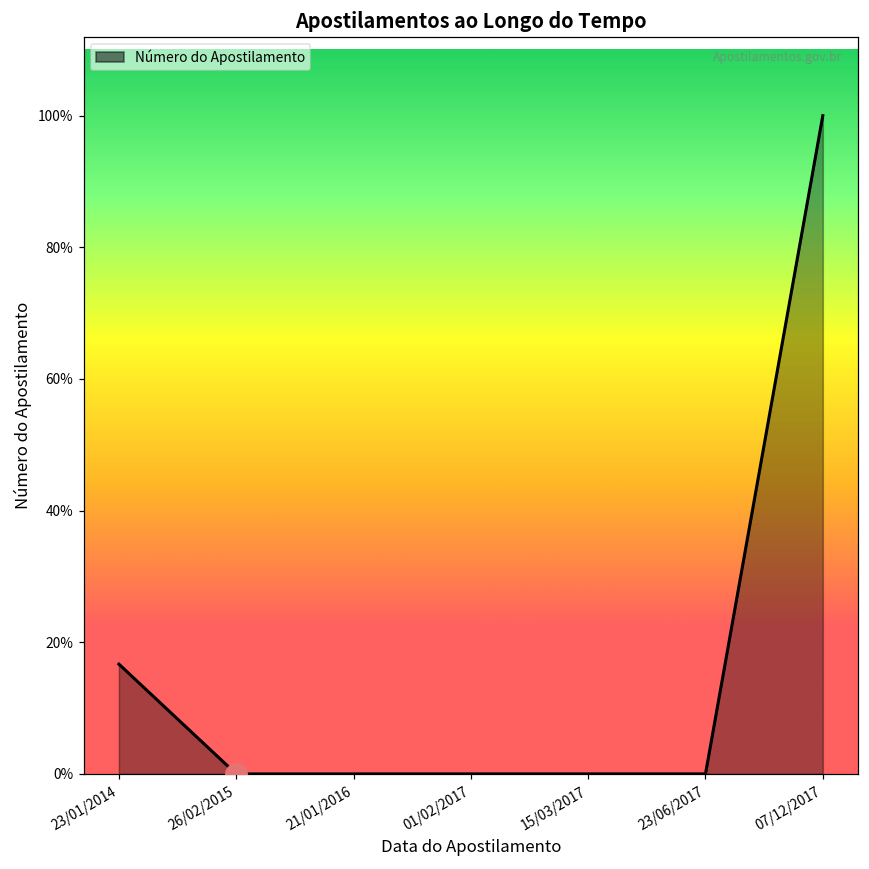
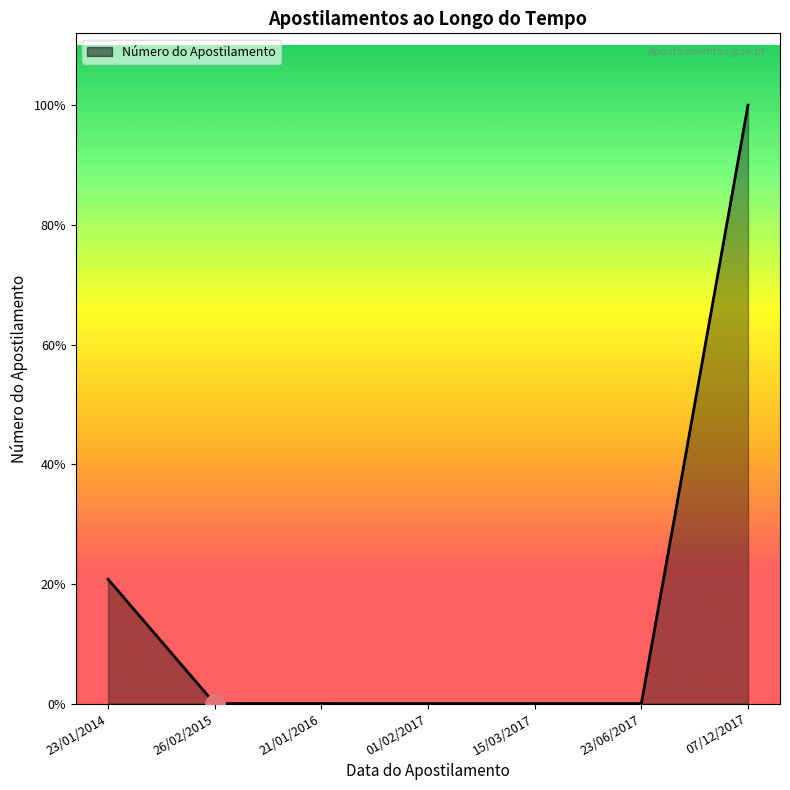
Número do Apostilamento, 23/01/2014: 17% -> 21%
